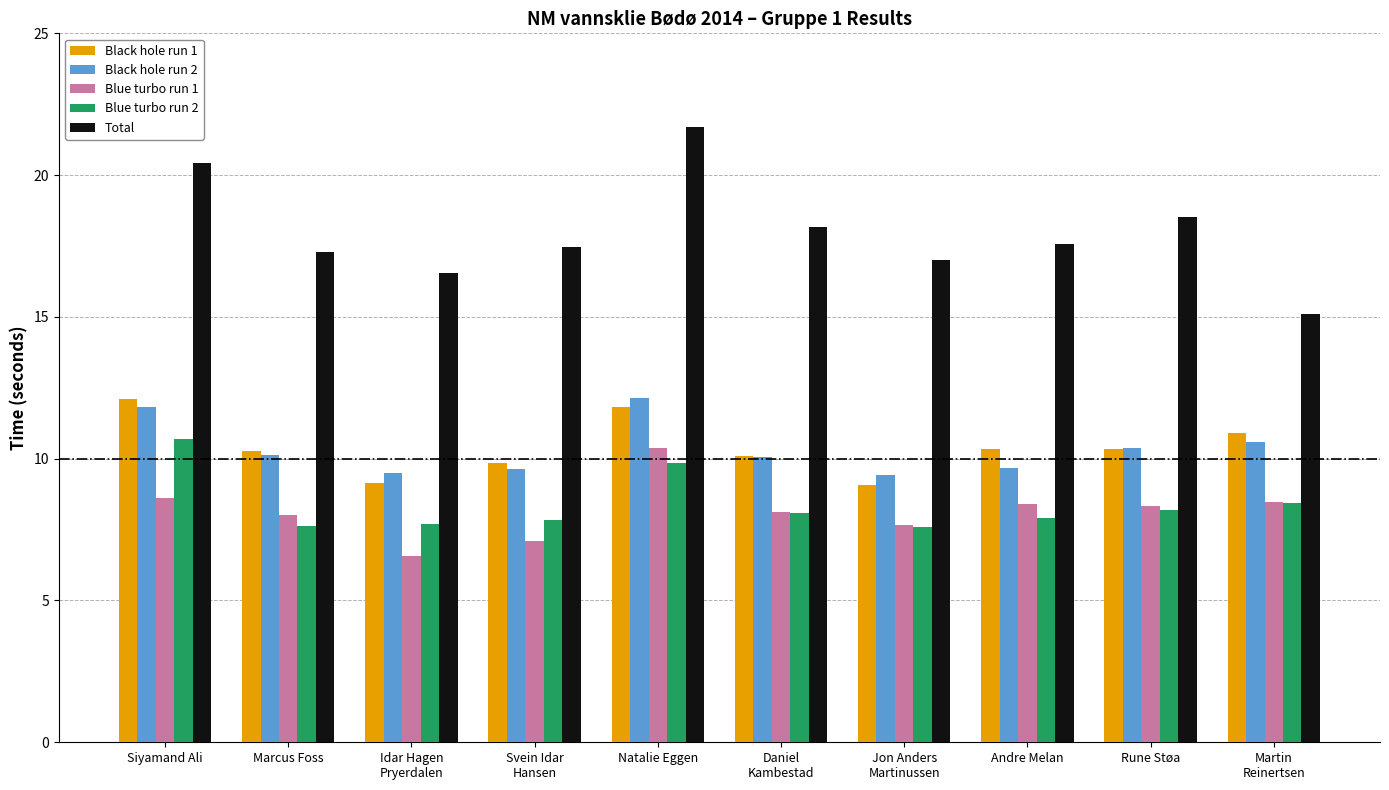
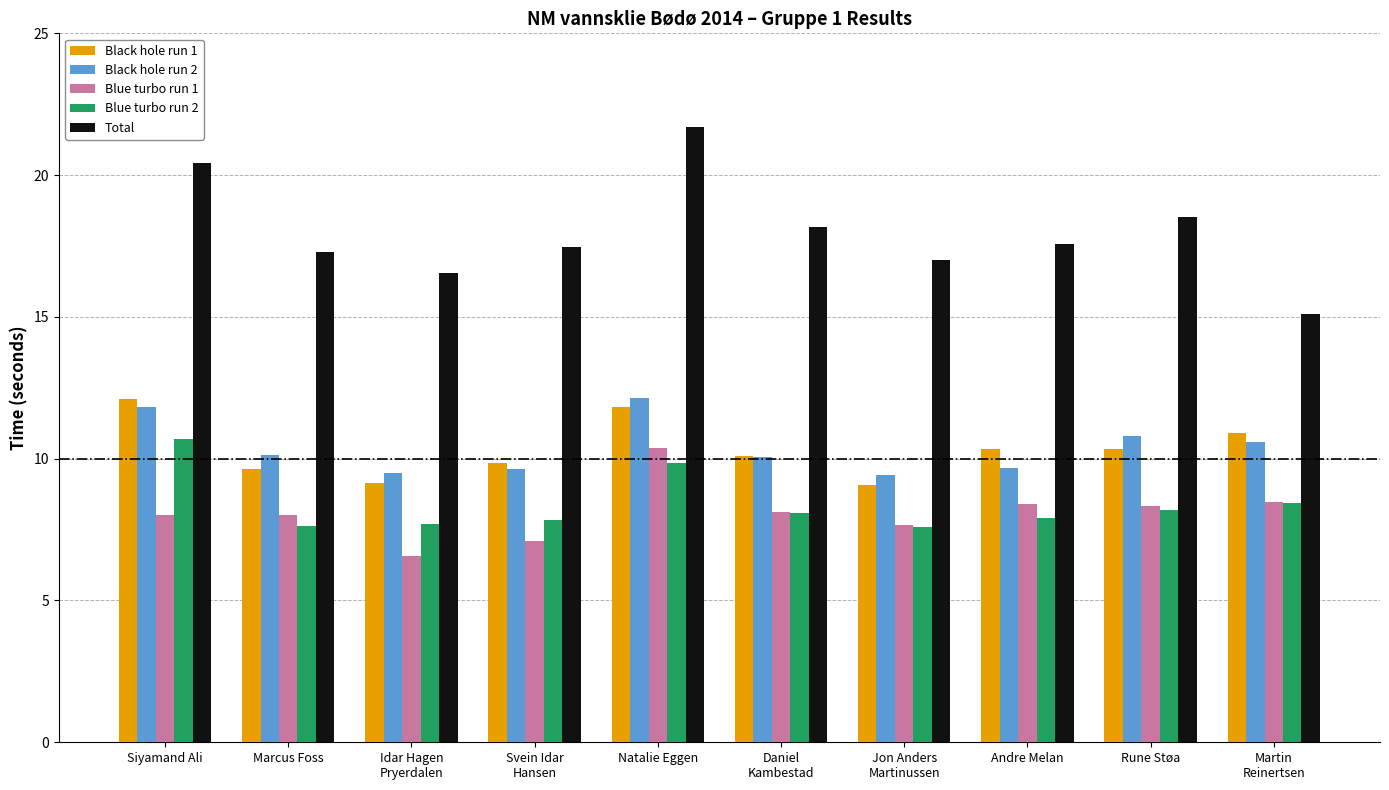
Blue turbo run 1, Siyamand Ali: 8.6 -> 8.0
Black hole run 1, Marcus Foss: 10.3 -> 9.7
Black hole run 2, Rune Støa: 10.4 -> 10.8
